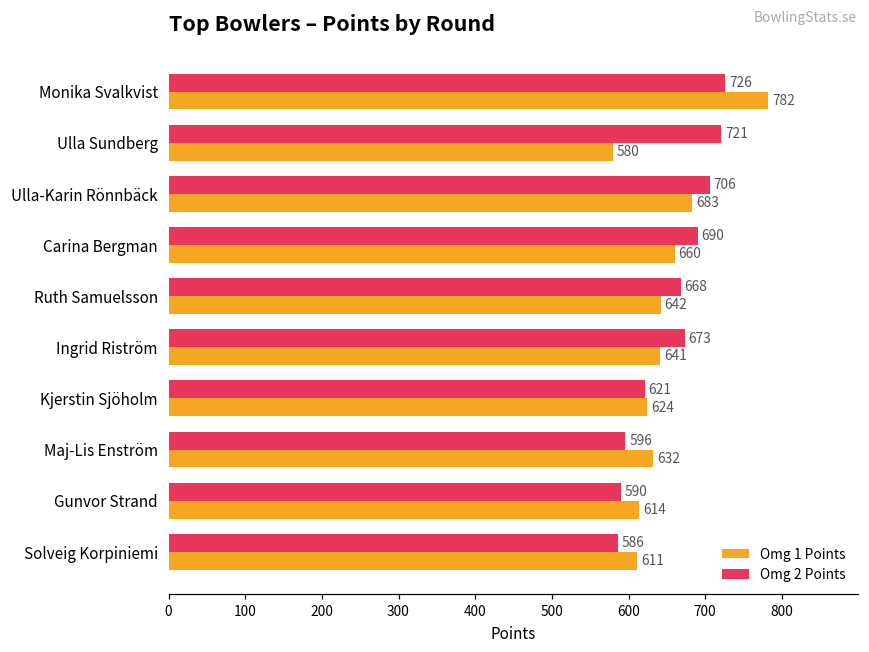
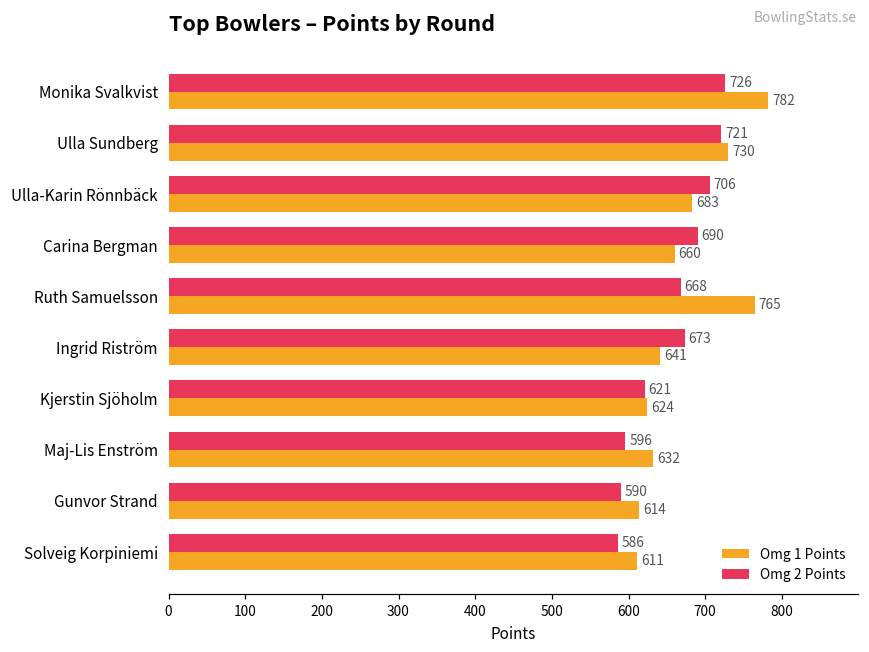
Omg 1 Points, Ulla Sundberg: 580 -> 730
Omg 1 Points, Ruth Samuelsson: 642 -> 765
